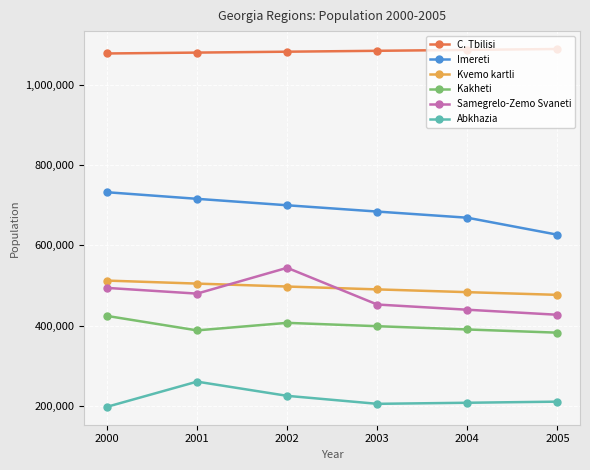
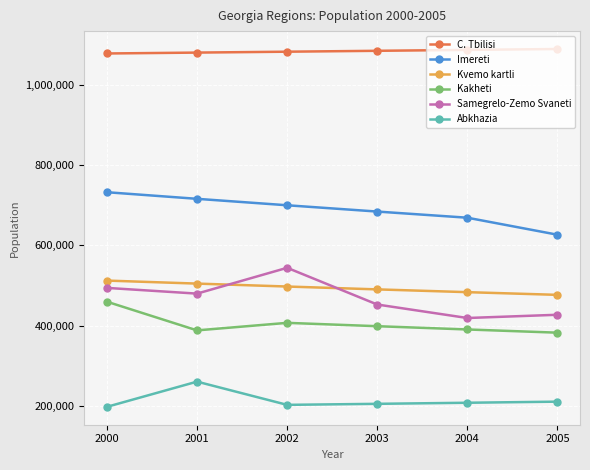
Kakheti, 2000: 420,000 -> 460,000
Abkhazia, 2002: 230,000 -> 200,000
Samegrelo-Zemo Svaneti, 2004: 440,000 -> 420,000
